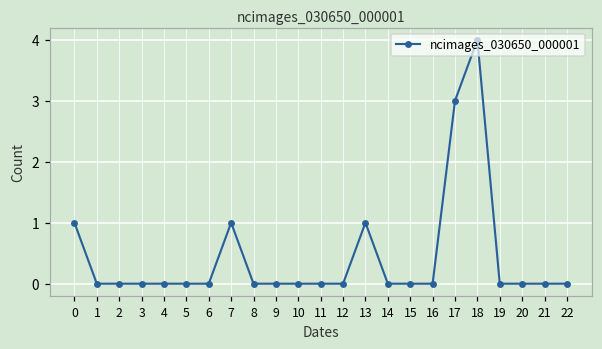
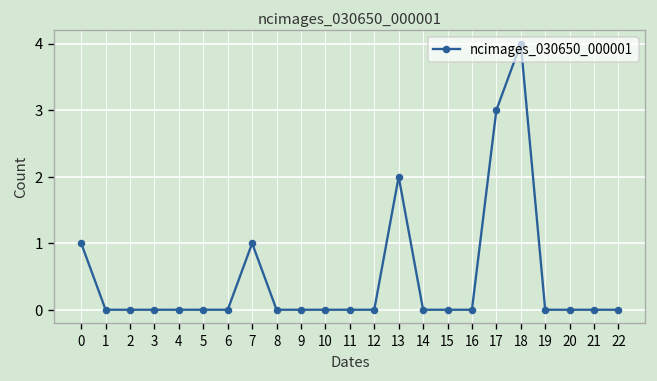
13: 1 -> 2
